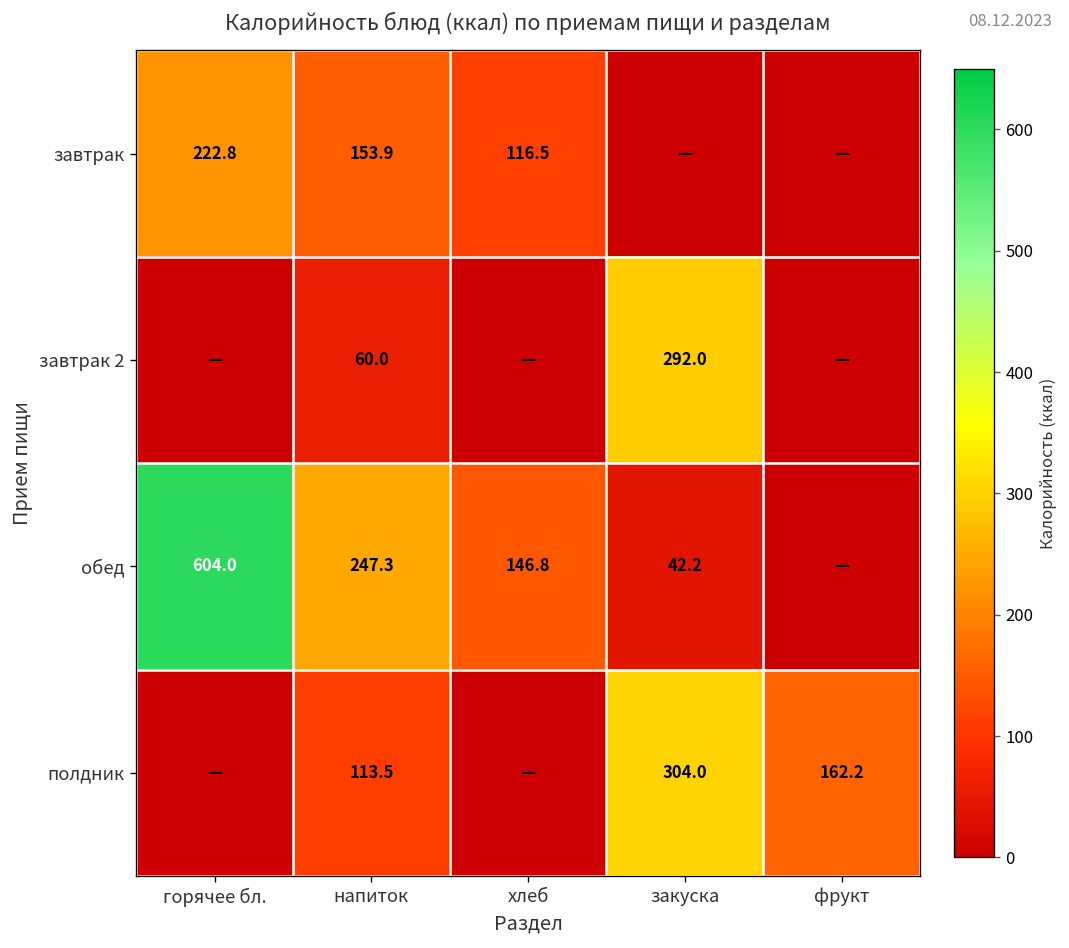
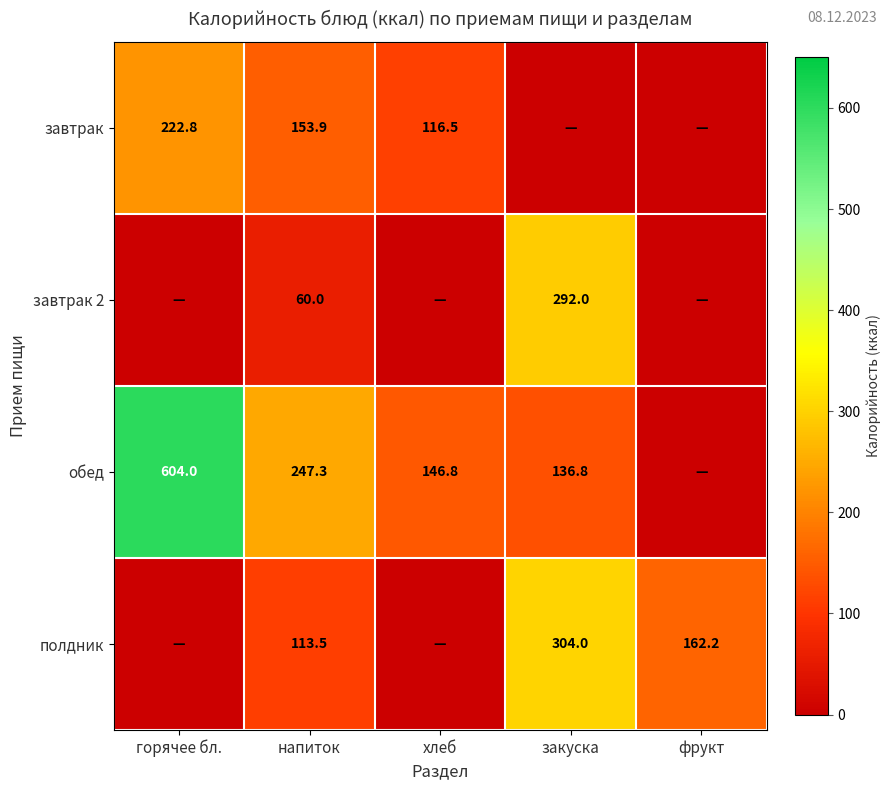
обед, закуска: 42.2 -> 136.8
